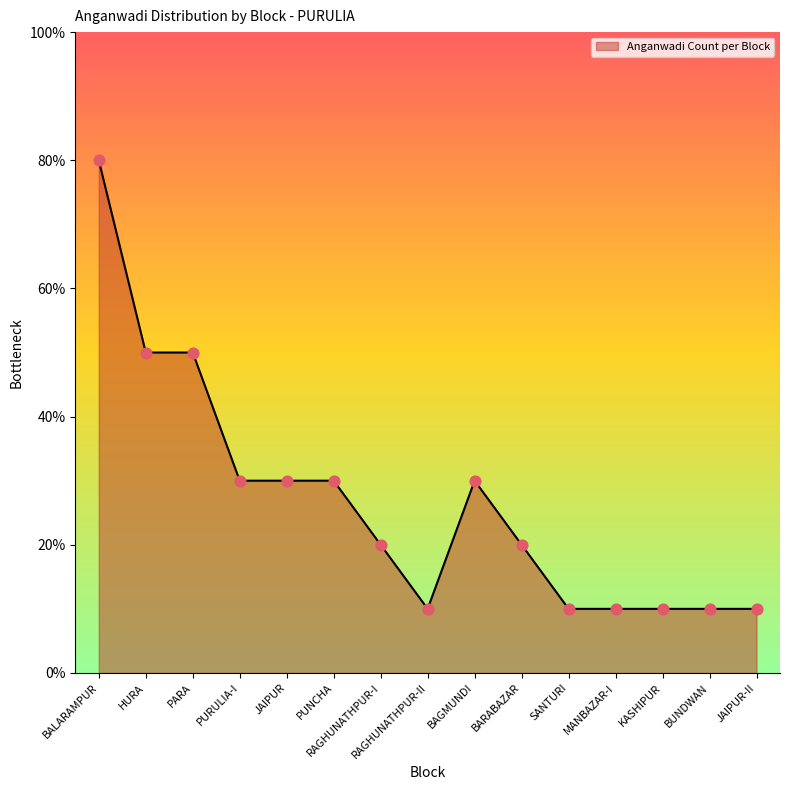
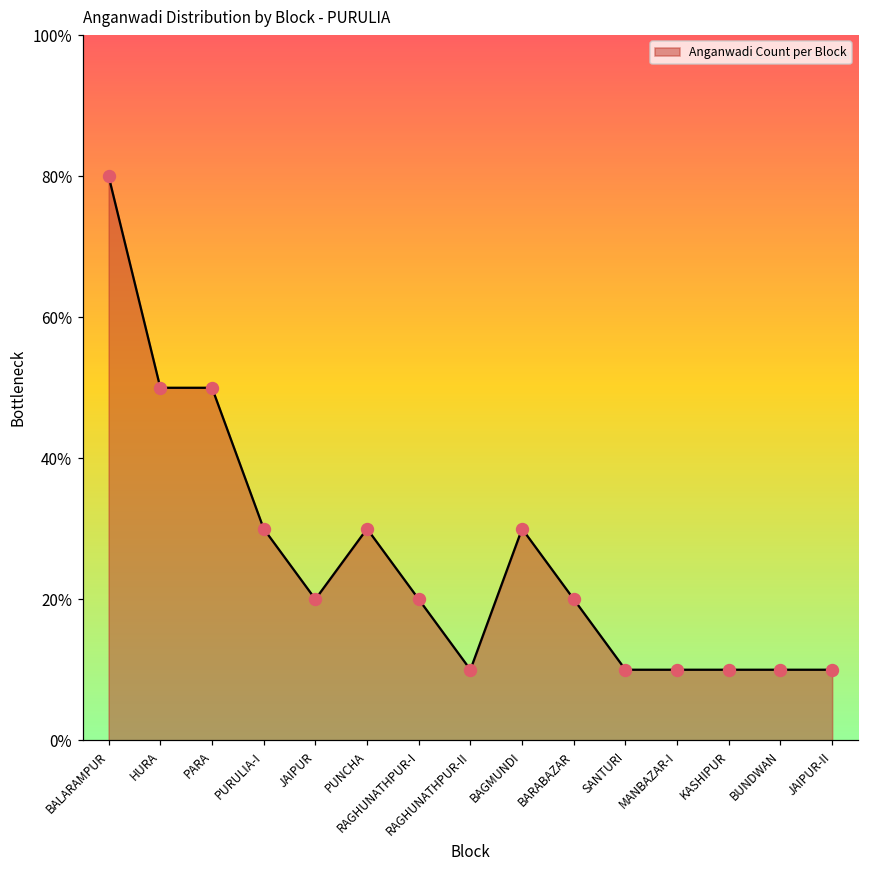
JAIPUR: 30% -> 20%
